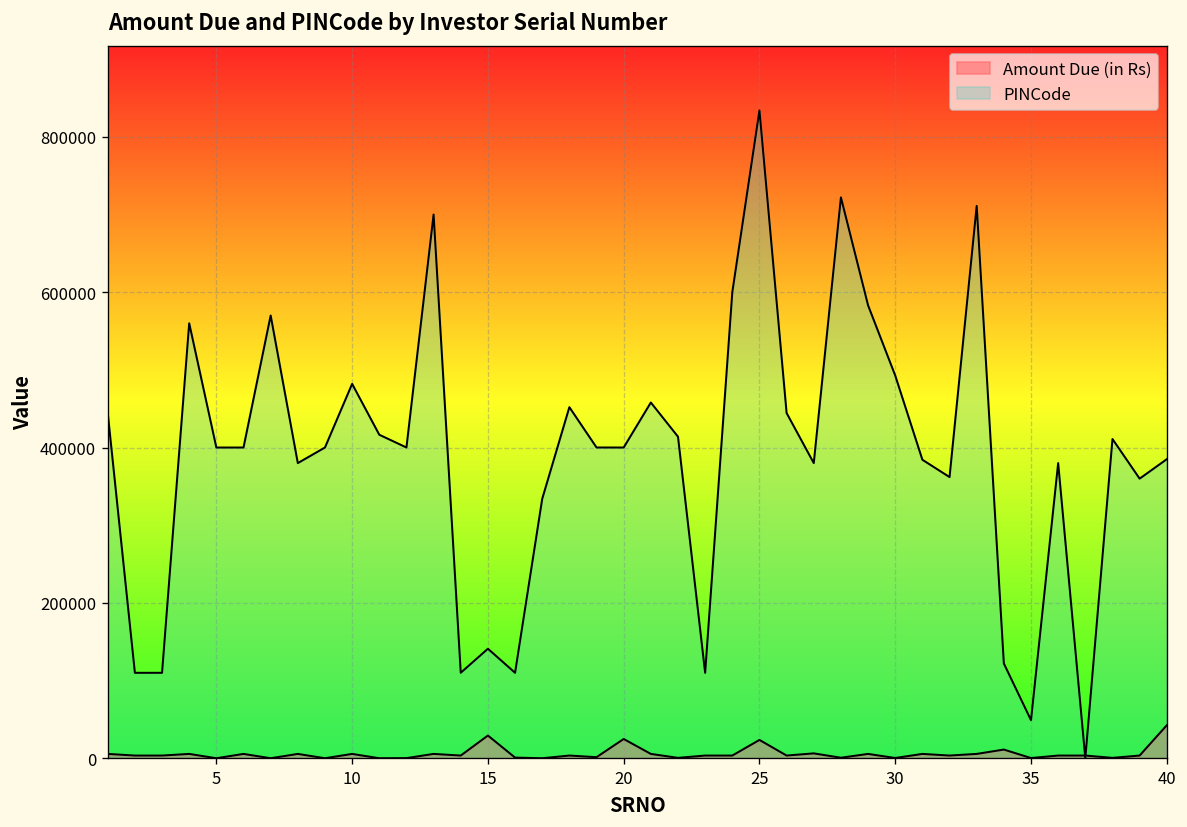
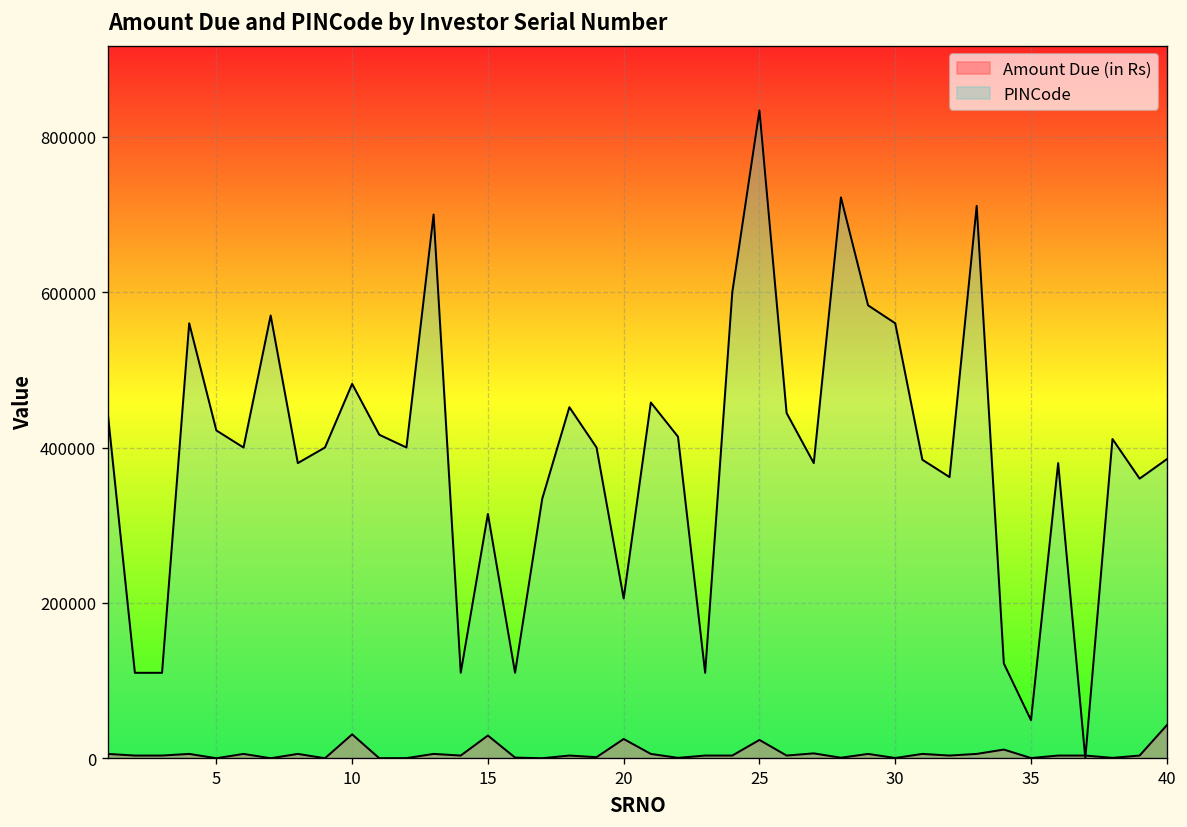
PINCode, 5: 400000 -> 420000
Amount Due (in Rs), 10: 10000 -> 30000
PINCode, 15: 140000 -> 310000
PINCode, 20: 400000 -> 210000
PINCode, 30: 490000 -> 560000
